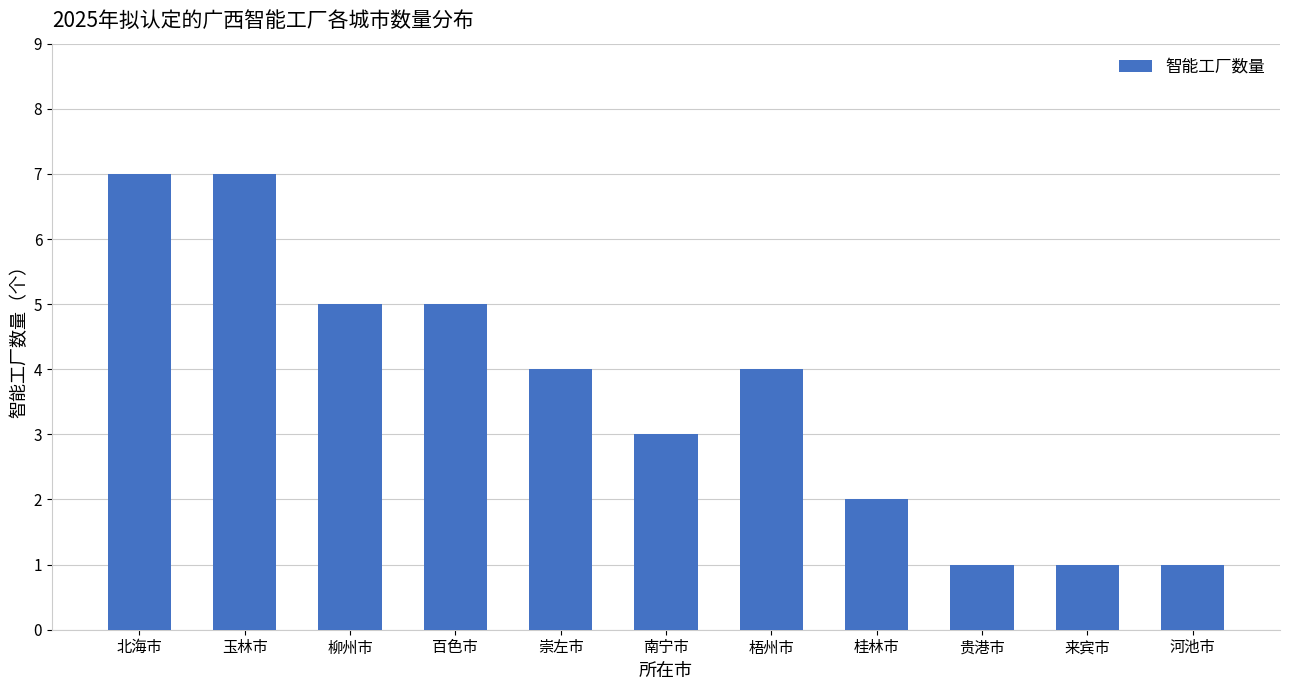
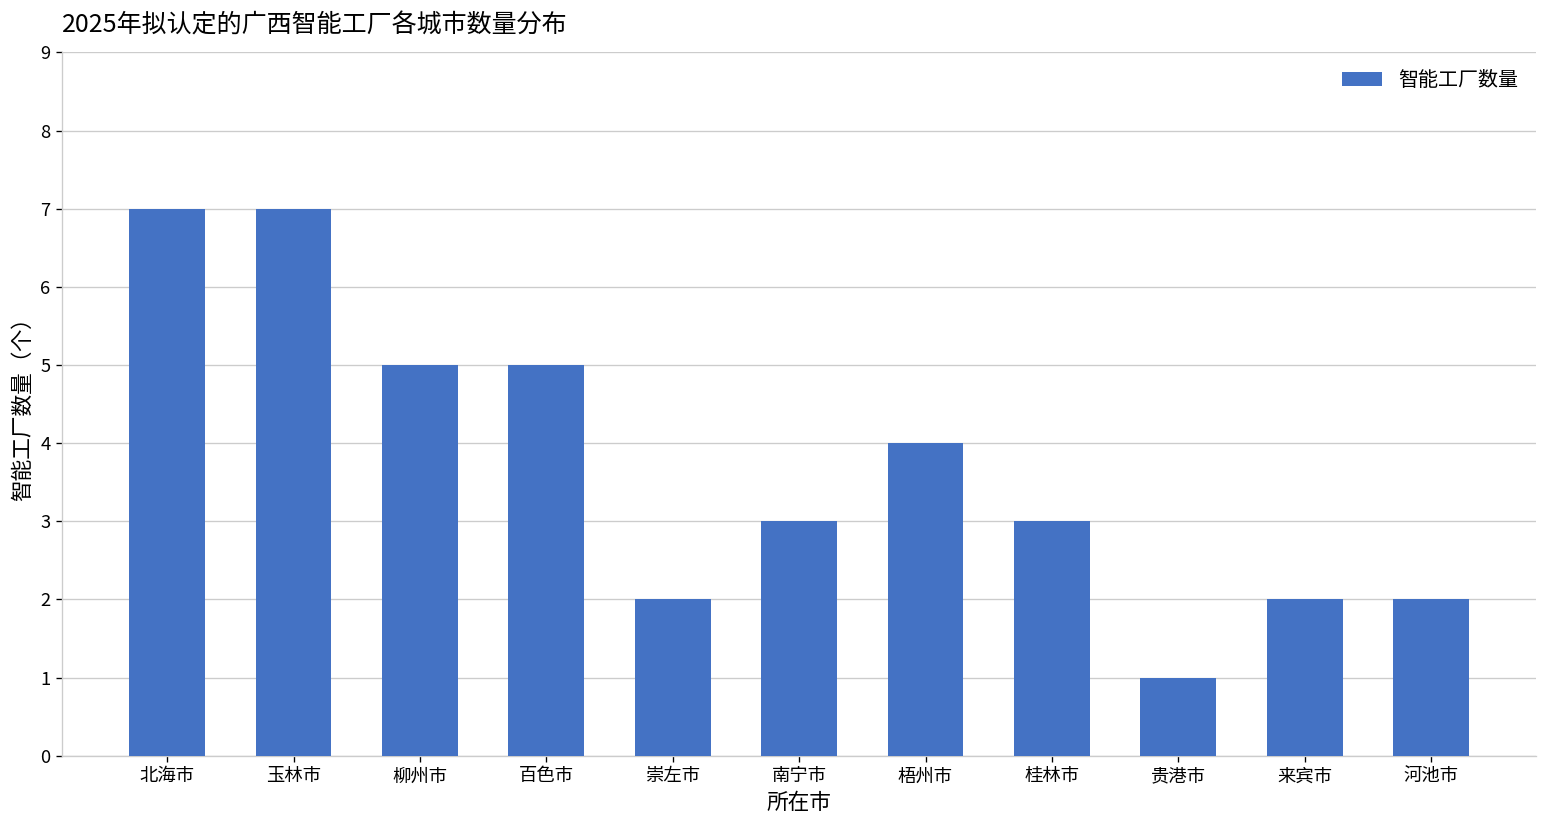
崇左市: 4 -> 2
桂林市: 2 -> 3
来宾市: 1 -> 2
河池市: 1 -> 2
